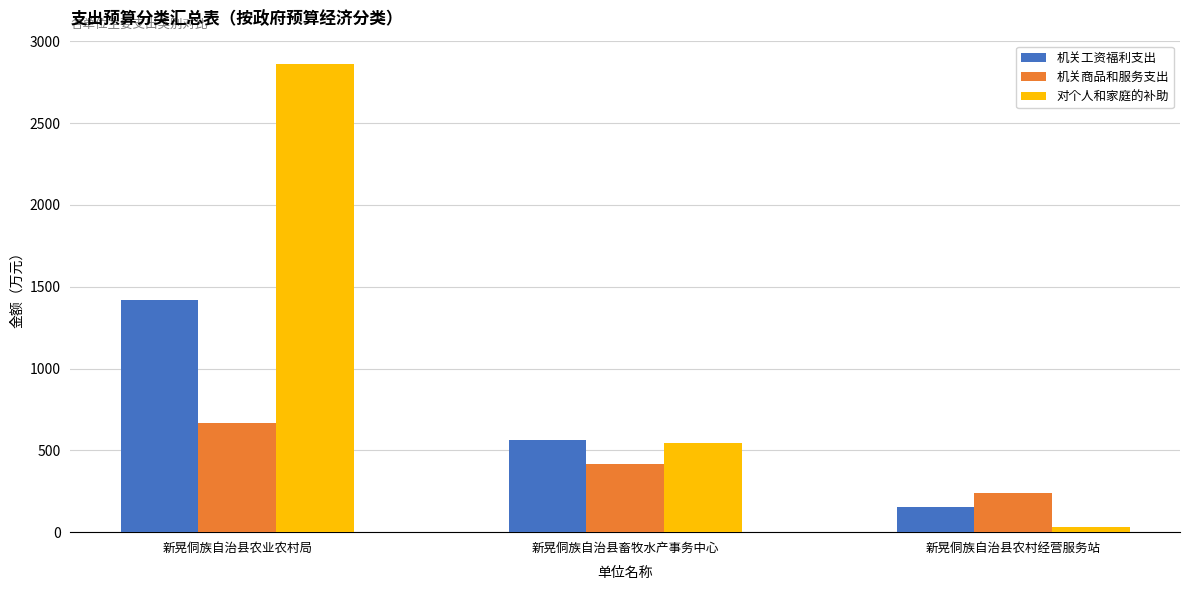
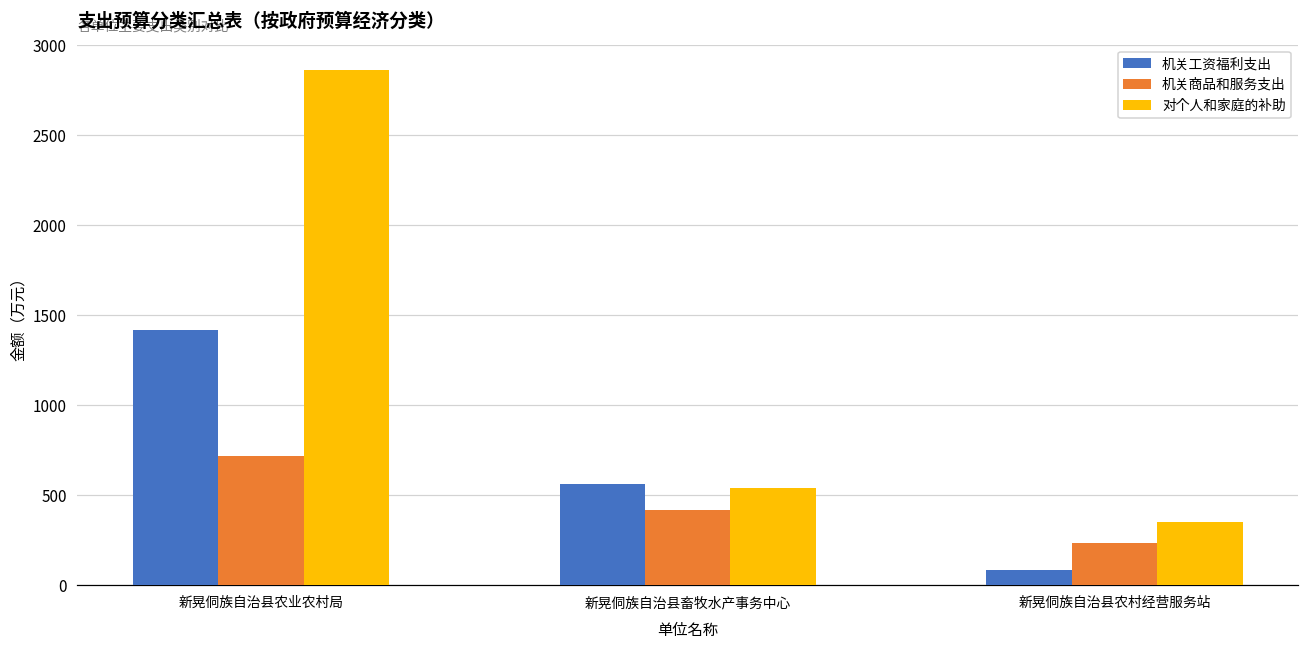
机关商品和服务支出, 新晃侗族自治县农业农村局: 670 -> 720
机关工资福利支出, 新晃侗族自治县农村经营服务站: 150 -> 80
对个人和家庭的补助, 新晃侗族自治县农村经营服务站: 30 -> 350
